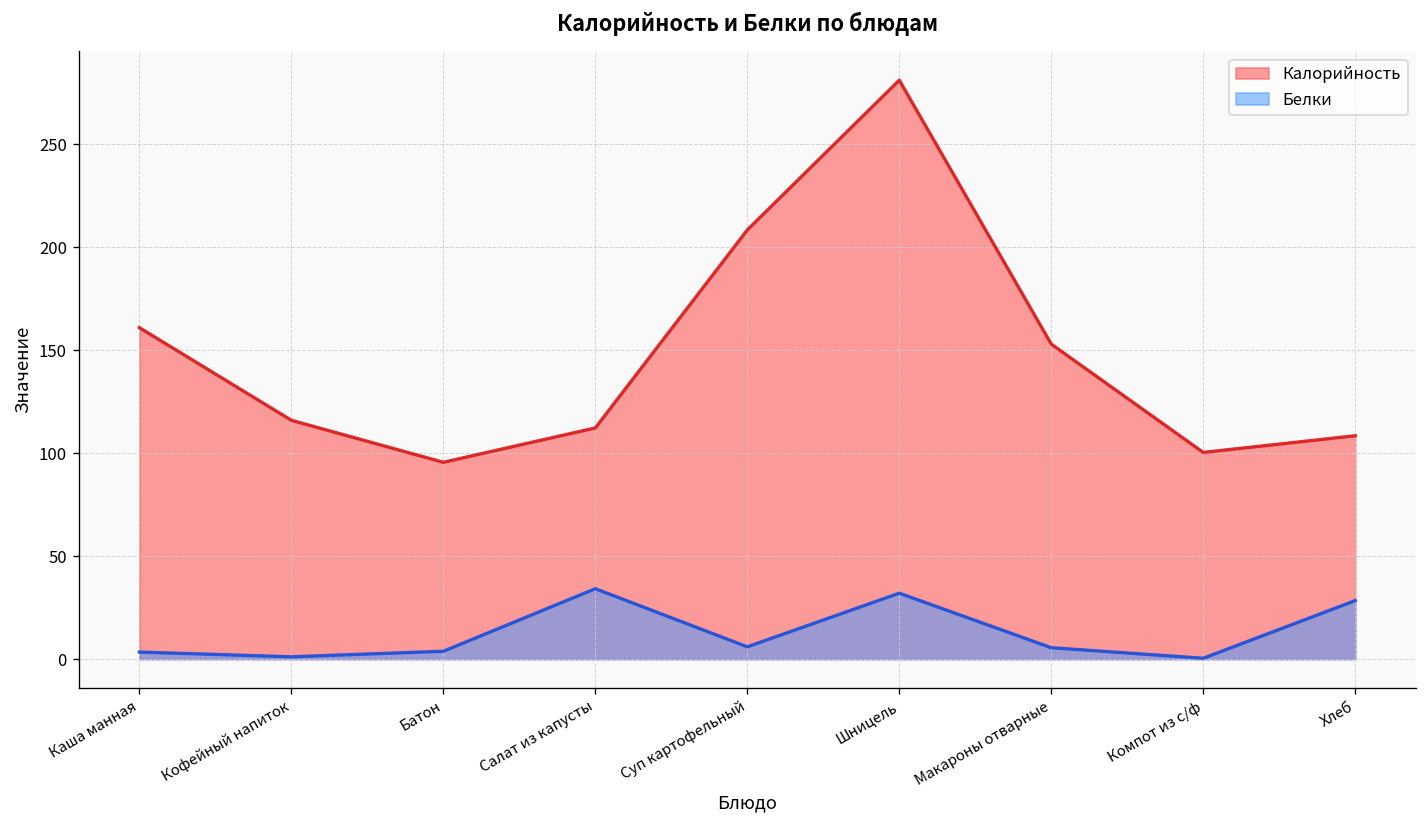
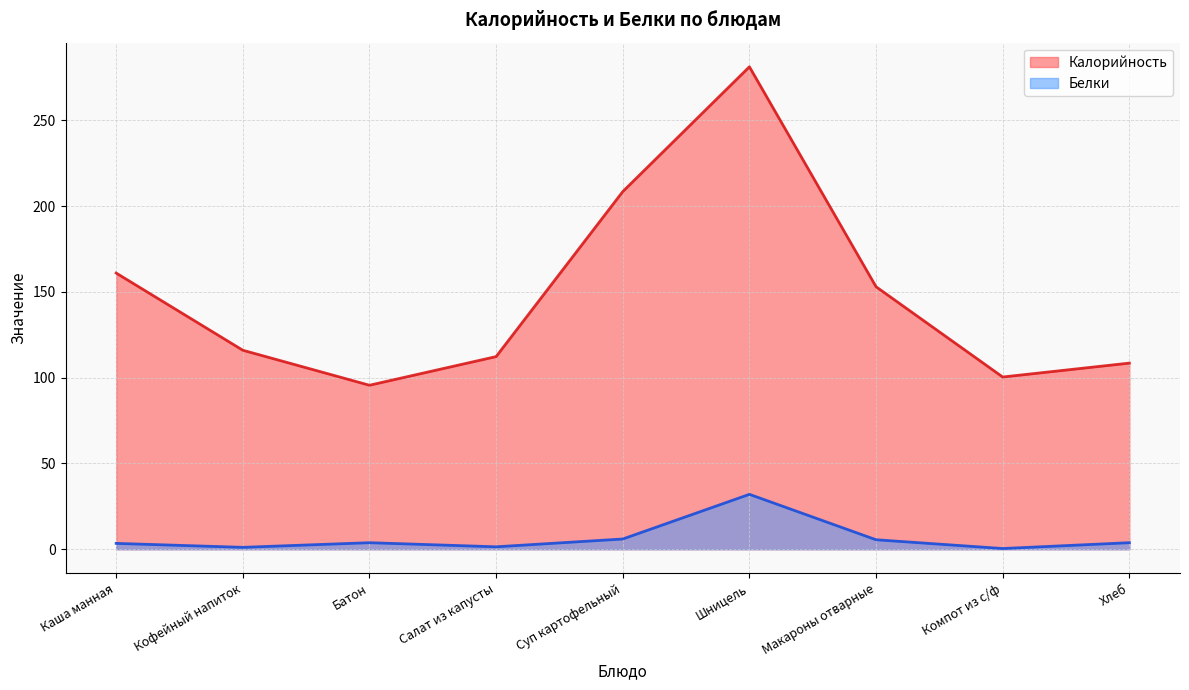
Белки, Салат из капусты: 34 -> 1
Белки, Хлеб: 28 -> 4
